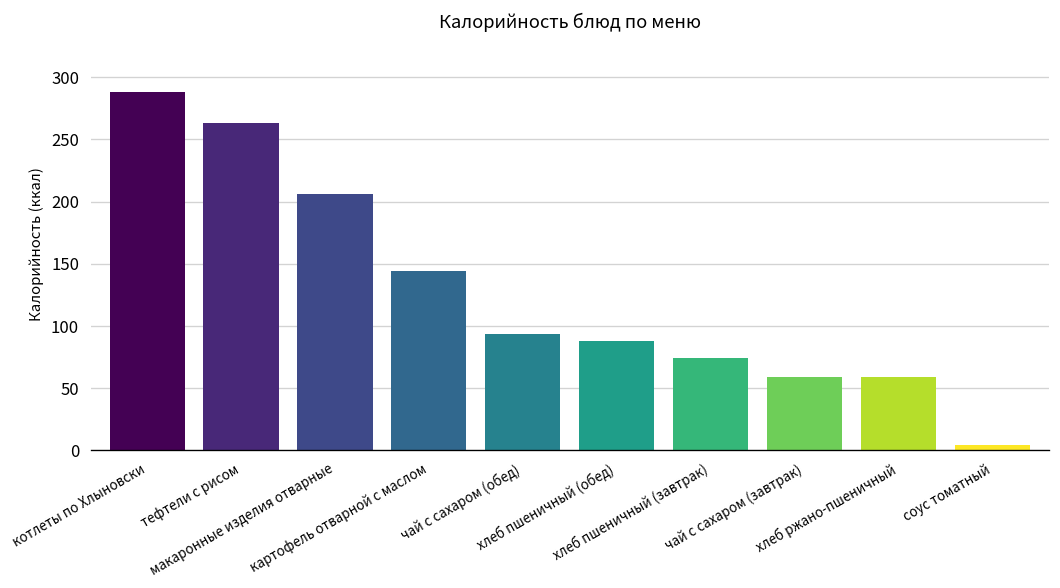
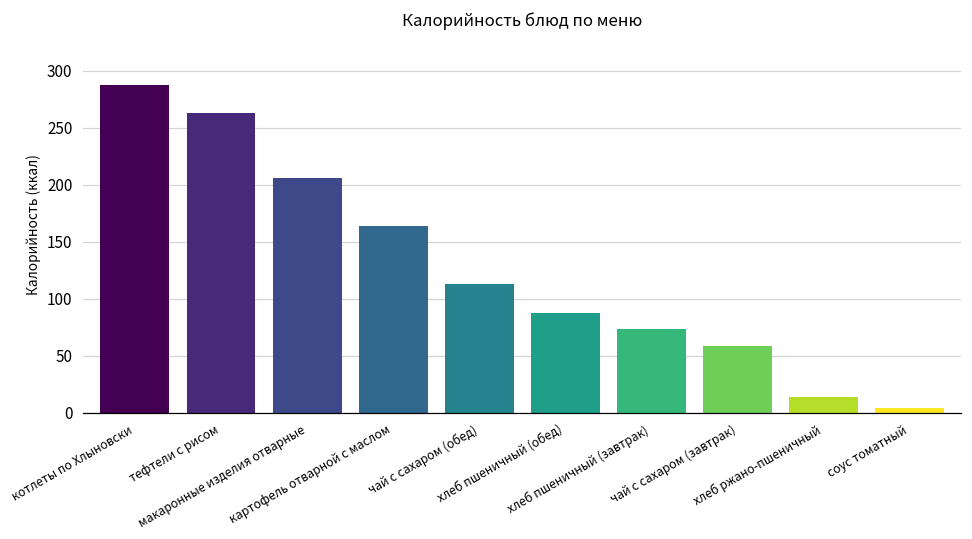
картофель отварной с маслом: 144 -> 164
чай с сахаром (обед): 94 -> 113
хлеб ржано-пшеничный: 59 -> 14
